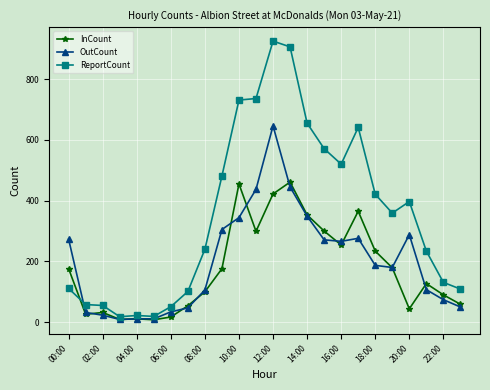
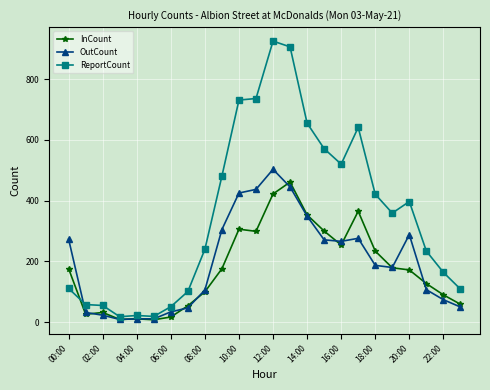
InCount, 10:00: 460 -> 310
OutCount, 10:00: 340 -> 430
OutCount, 12:00: 650 -> 500
InCount, 20:00: 40 -> 170
ReportCount, 22:00: 130 -> 160
